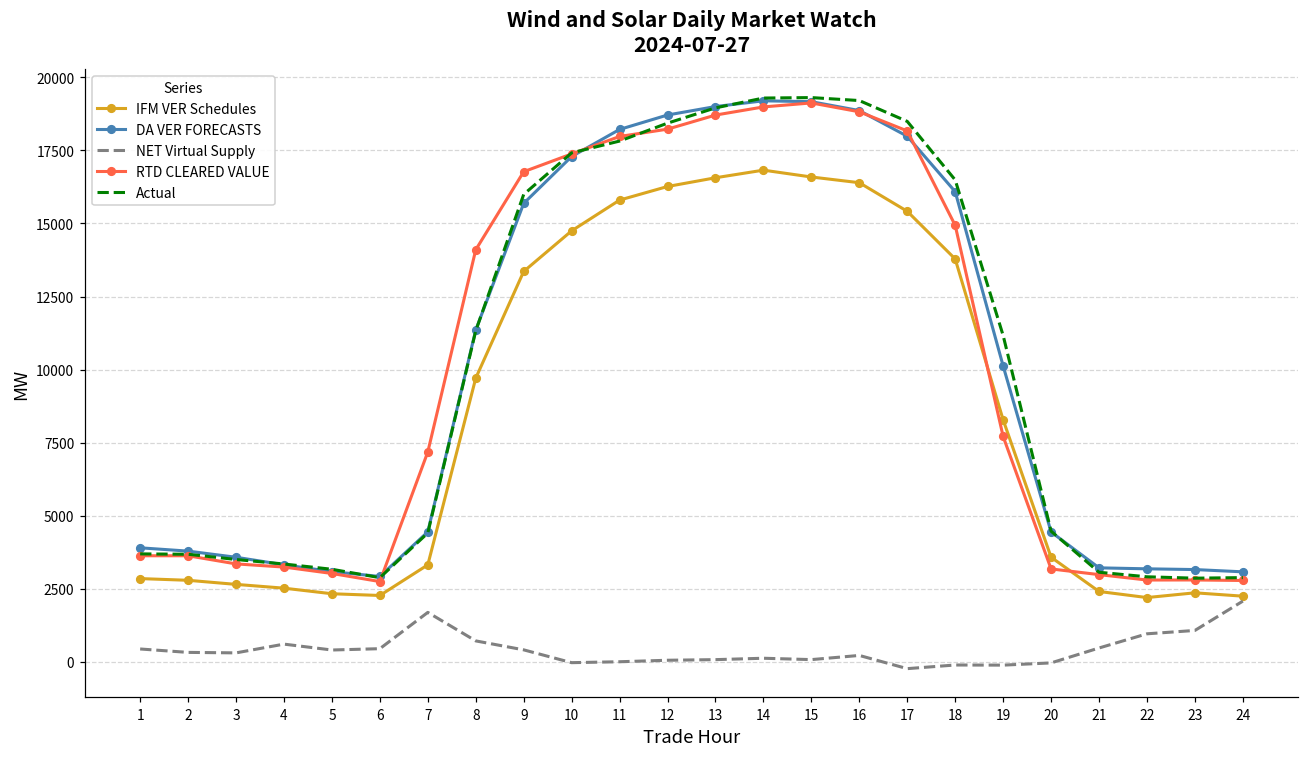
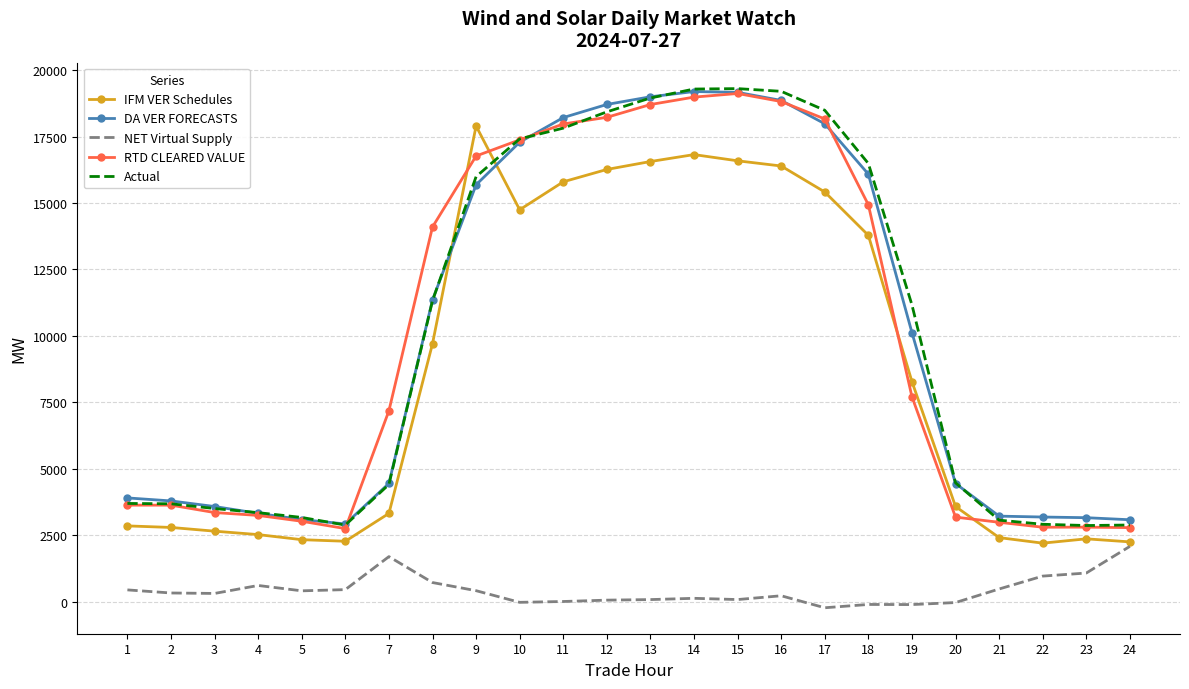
IFM VER Schedules, 9: 13400 -> 17900
